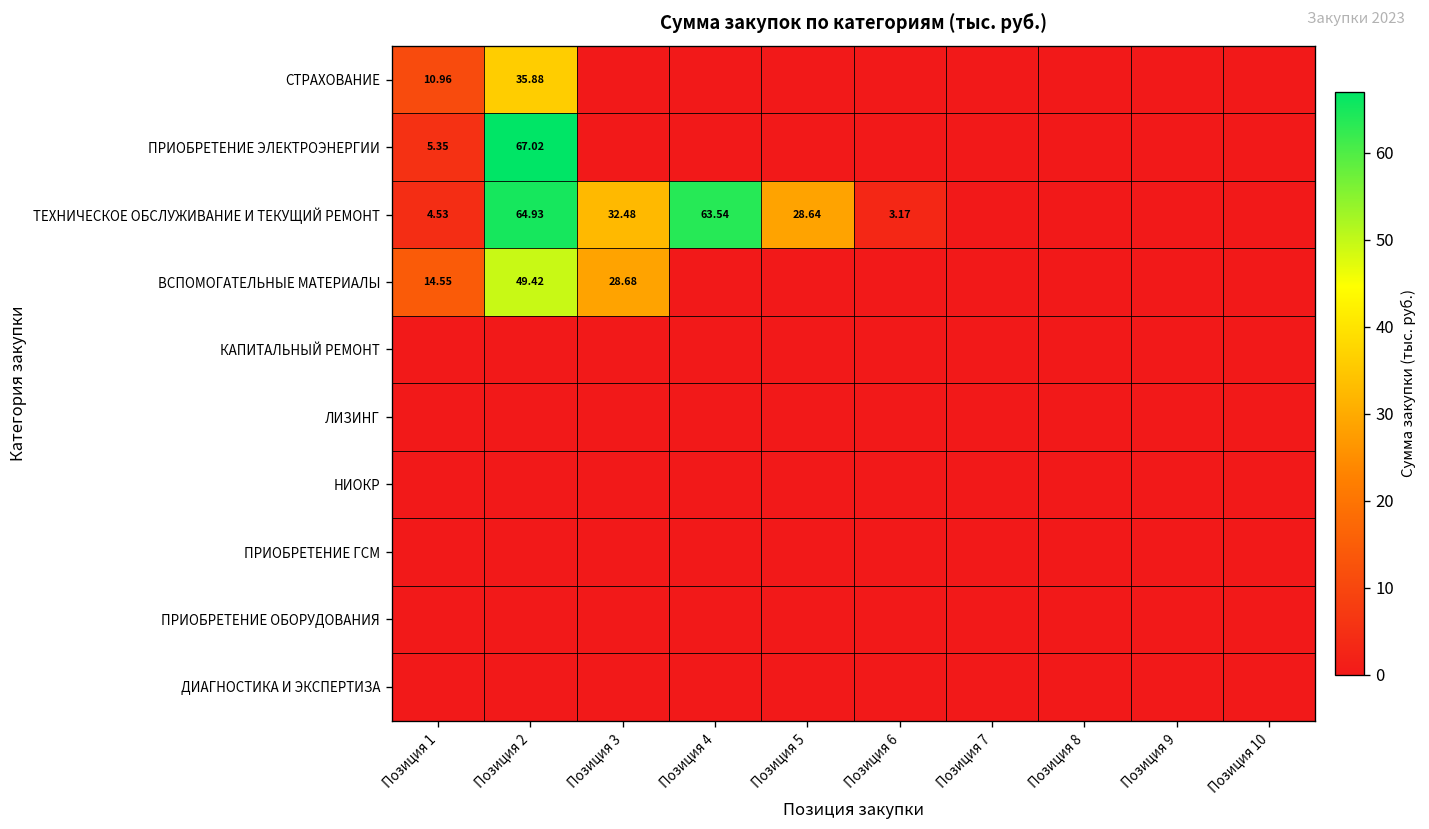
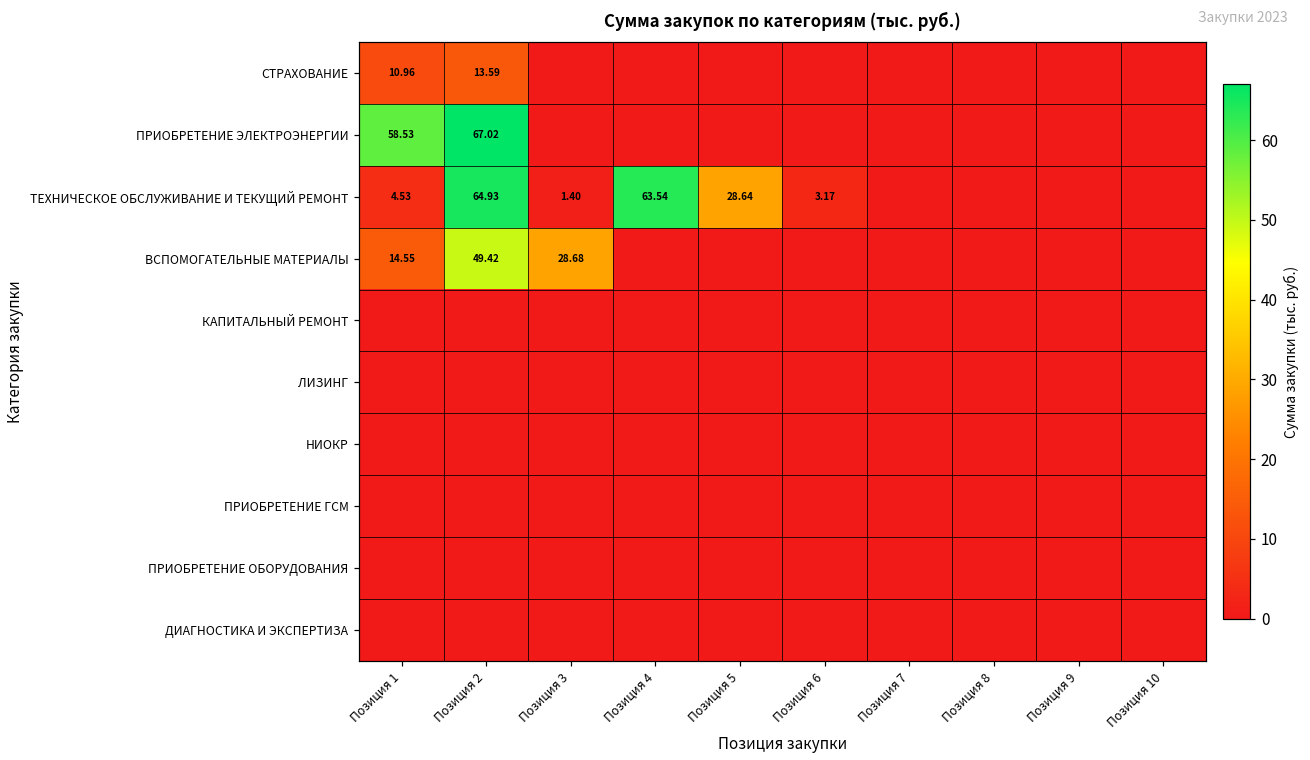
СТРАХОВАНИЕ, Позиция 2: 35.88 -> 13.59
ПРИОБРЕТЕНИЕ ЭЛЕКТРОЭНЕРГИИ, Позиция 1: 5.35 -> 58.53
ТЕХНИЧЕСКОЕ ОБСЛУЖИВАНИЕ И ТЕКУЩИЙ РЕМОНТ, Позиция 3: 32.48 -> 1.40
